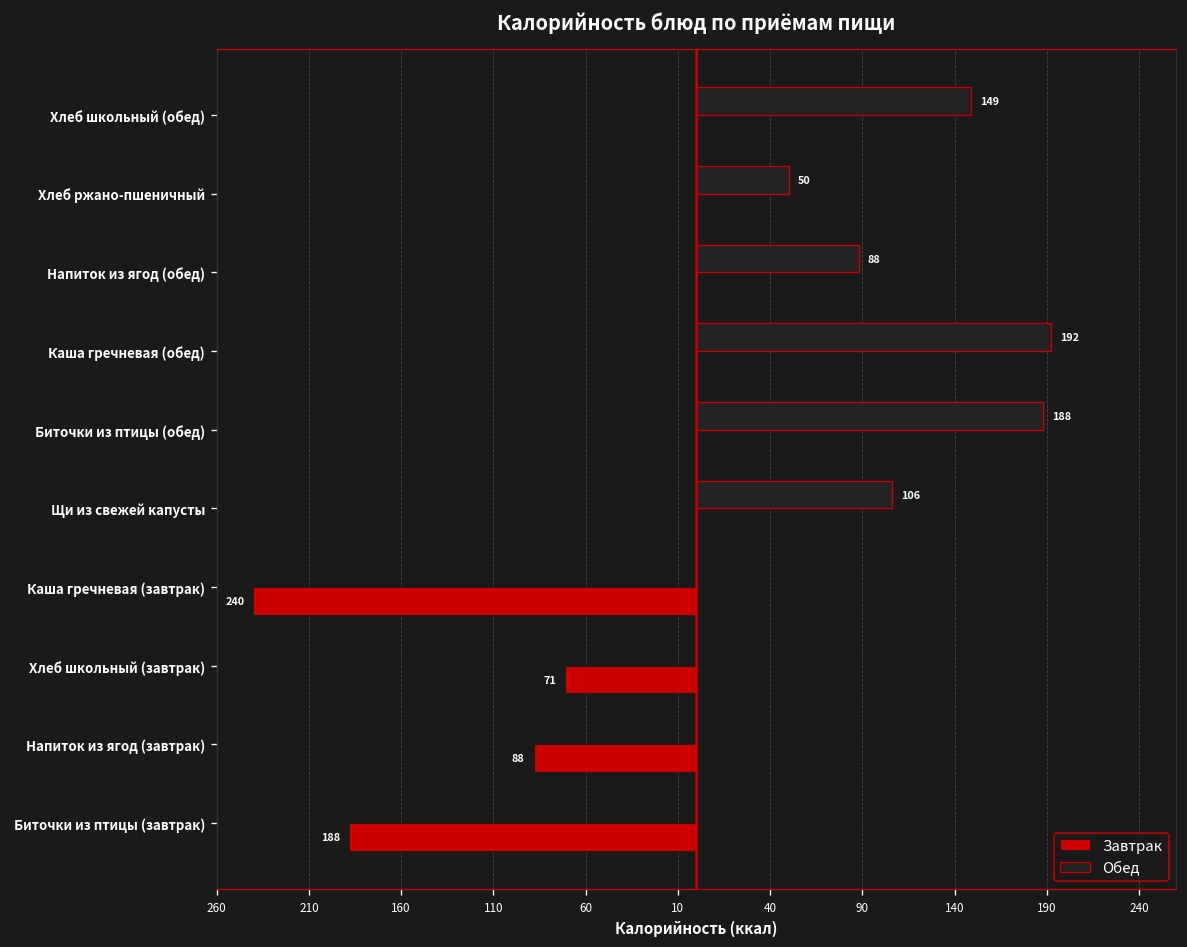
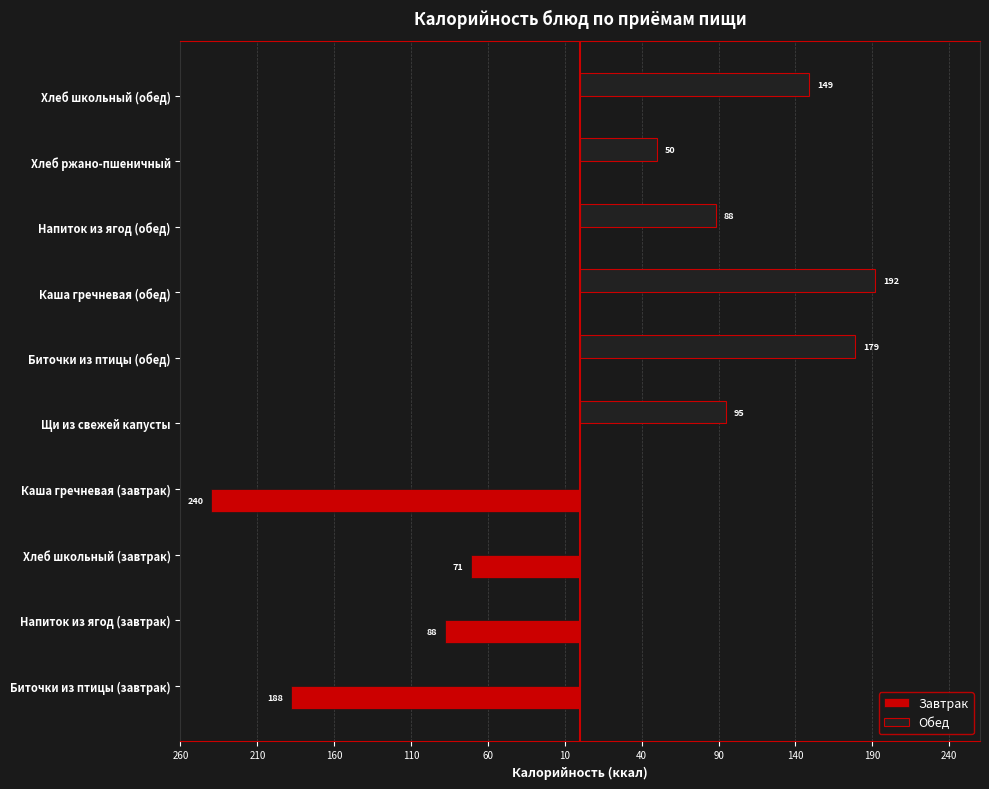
Обед, Биточки из птицы (обед): 188 -> 179
Обед, Щи из свежей капусты: 106 -> 95
